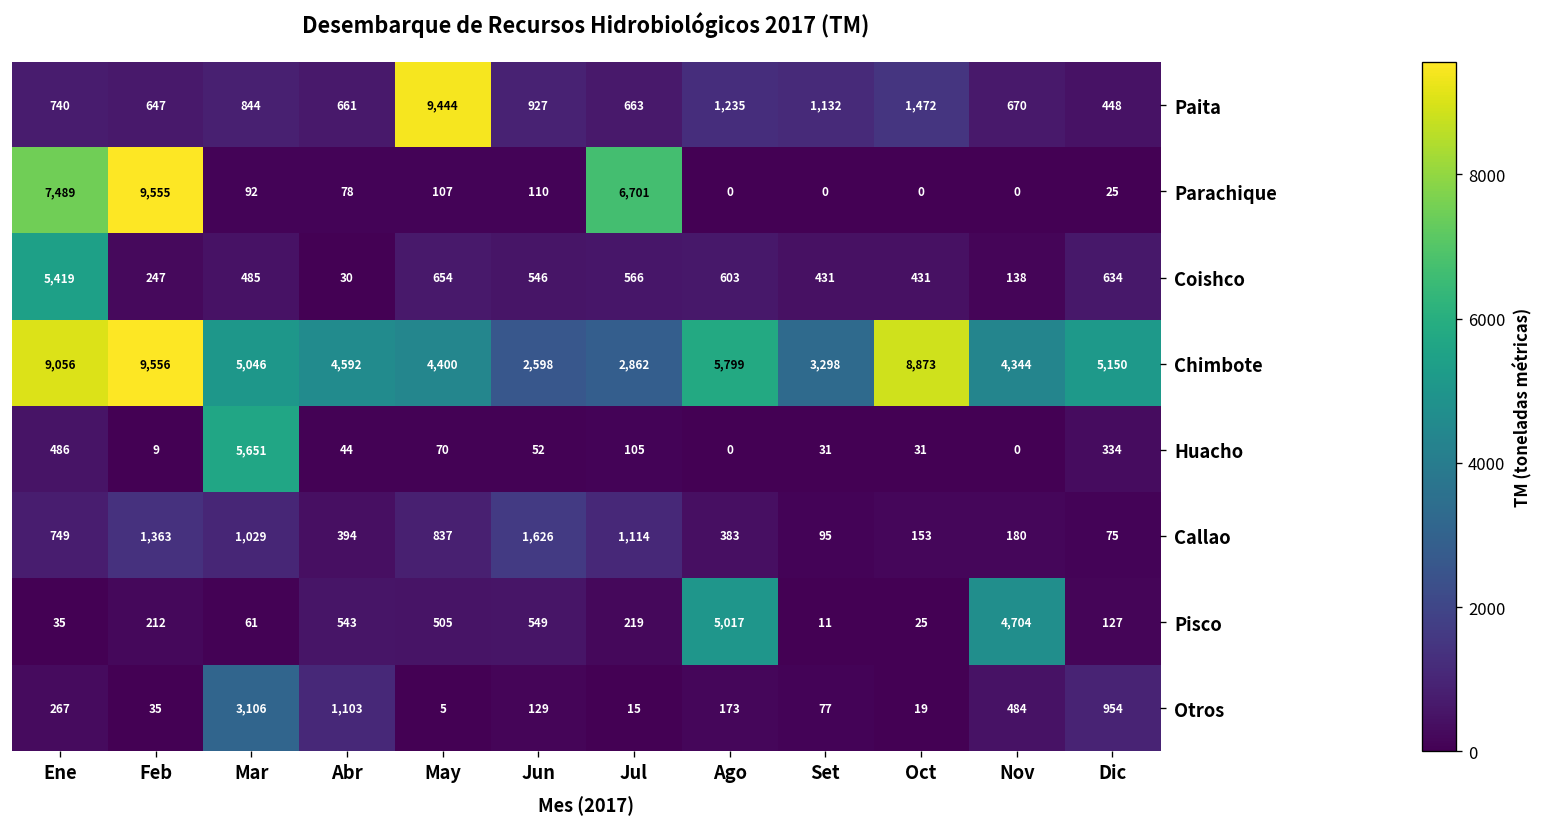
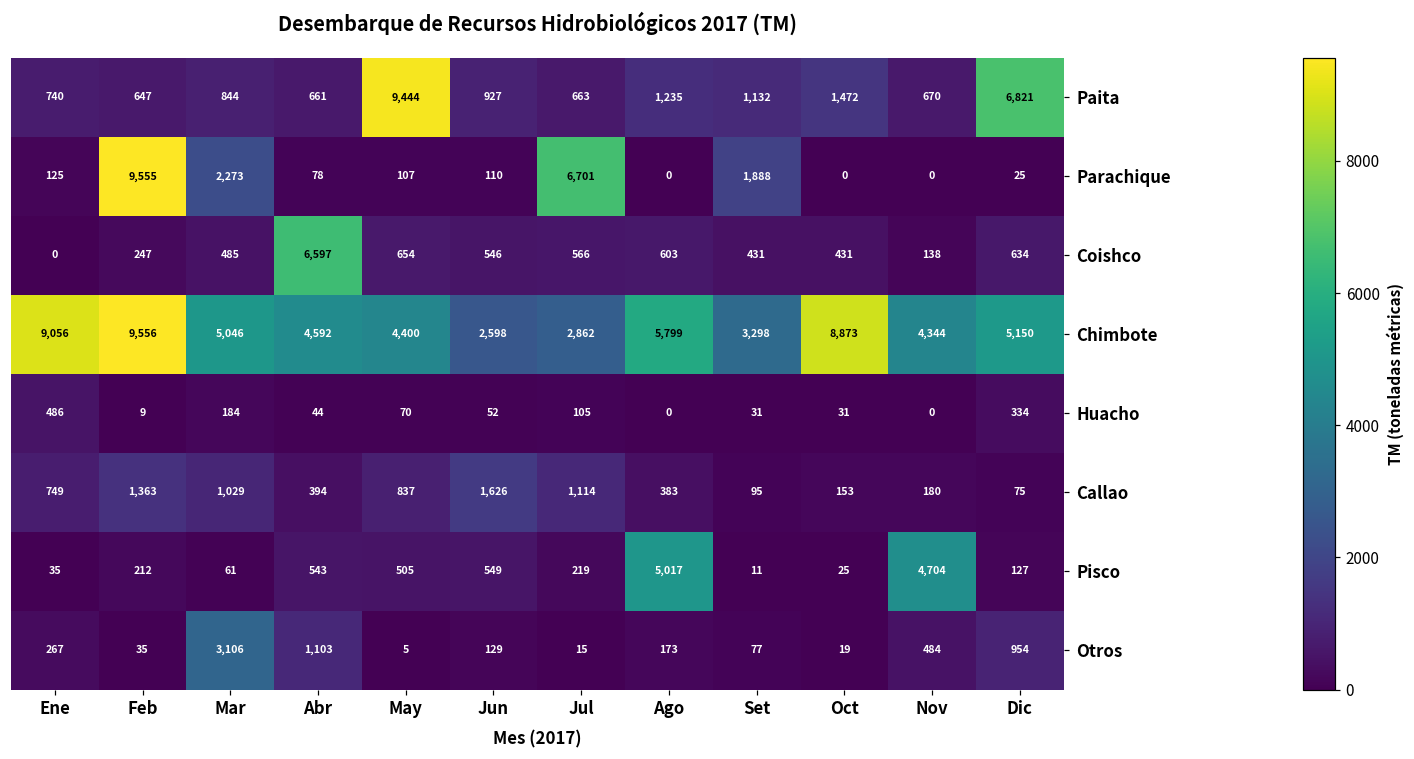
Paita, Dic: 448 -> 6,821
Parachique, Ene: 7,489 -> 125
Parachique, Mar: 92 -> 2,273
Parachique, Set: 0 -> 1,888
Coishco, Ene: 5,419 -> 0
Coishco, Abr: 30 -> 6,597
Huacho, Mar: 5,651 -> 184
